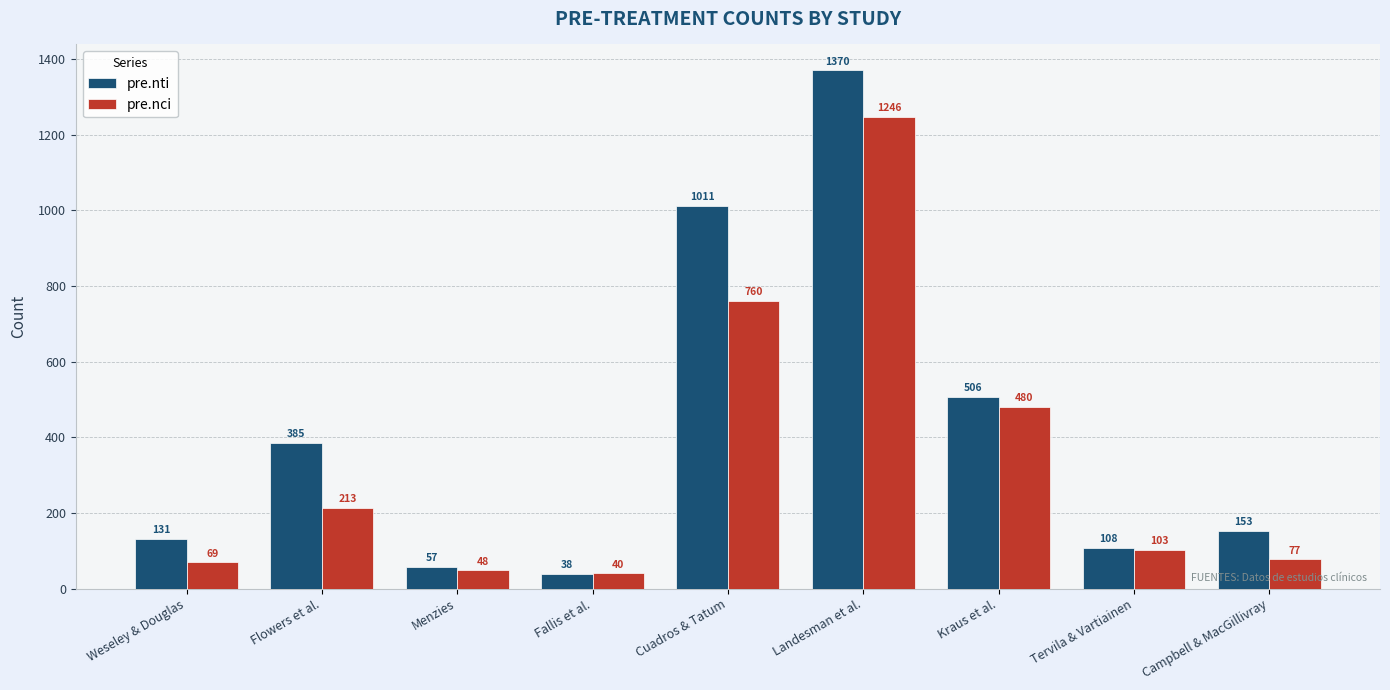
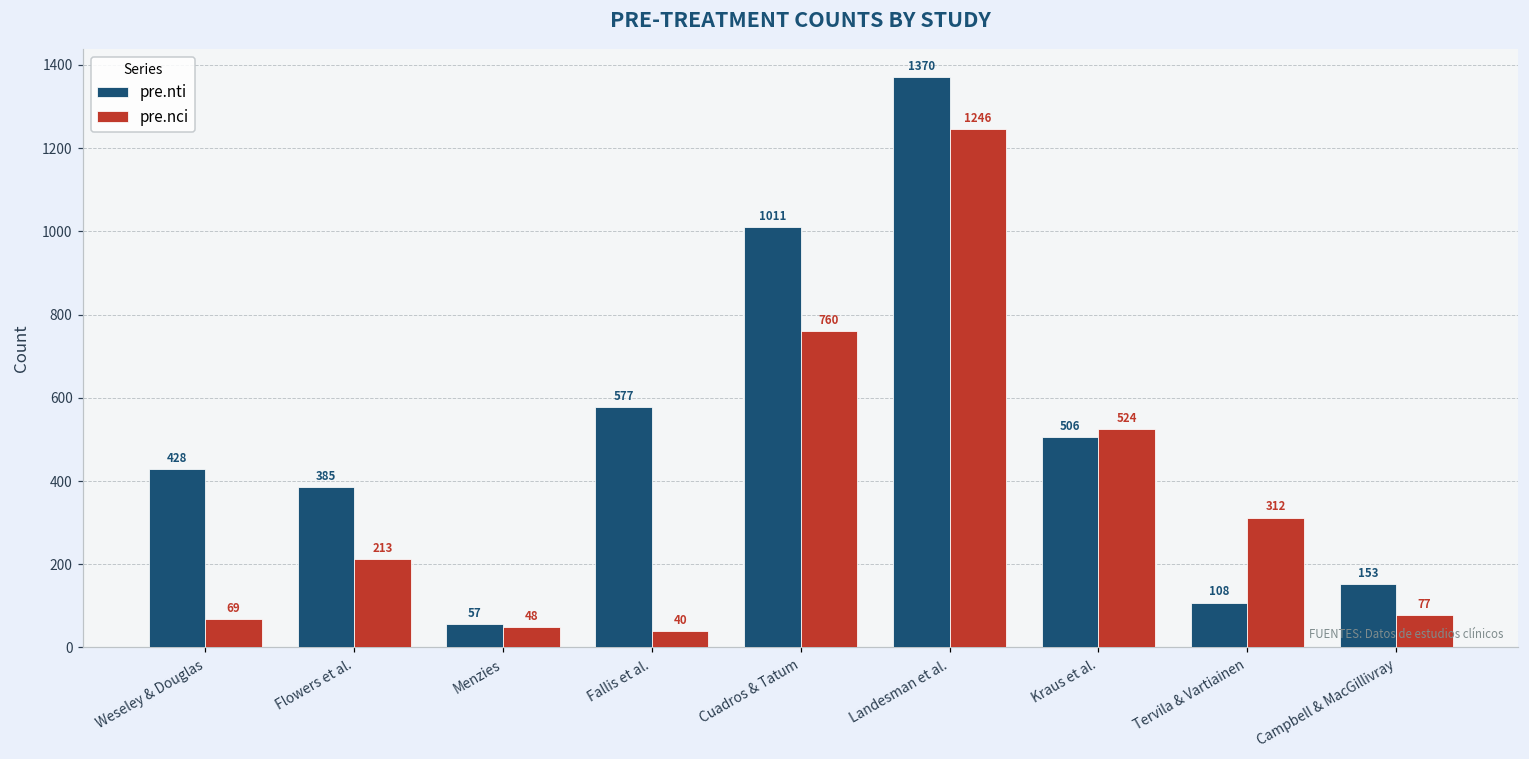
pre.nti, Weseley & Douglas: 131 -> 428
pre.nti, Fallis et al.: 38 -> 577
pre.nci, Kraus et al.: 480 -> 524
pre.nci, Tervila & Vartiainen: 103 -> 312
